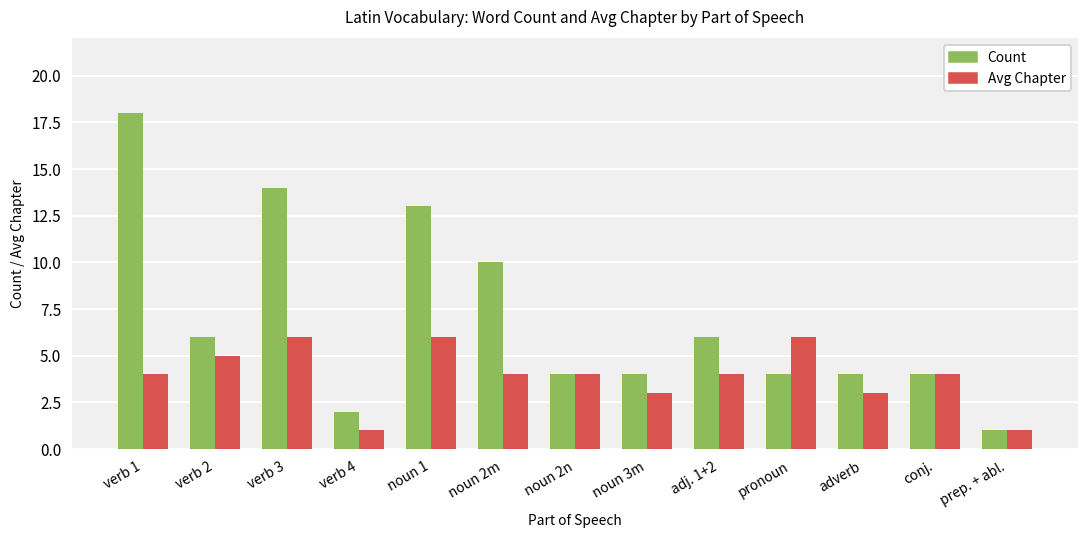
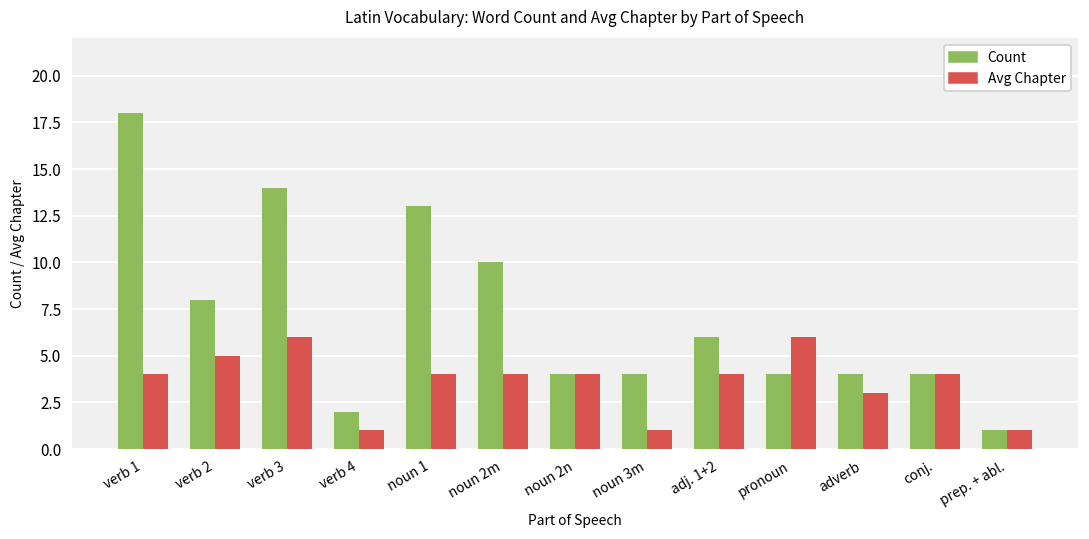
Count, verb 2: 6 -> 8
Avg Chapter, noun 1: 6 -> 4
Avg Chapter, noun 3m: 3 -> 1
